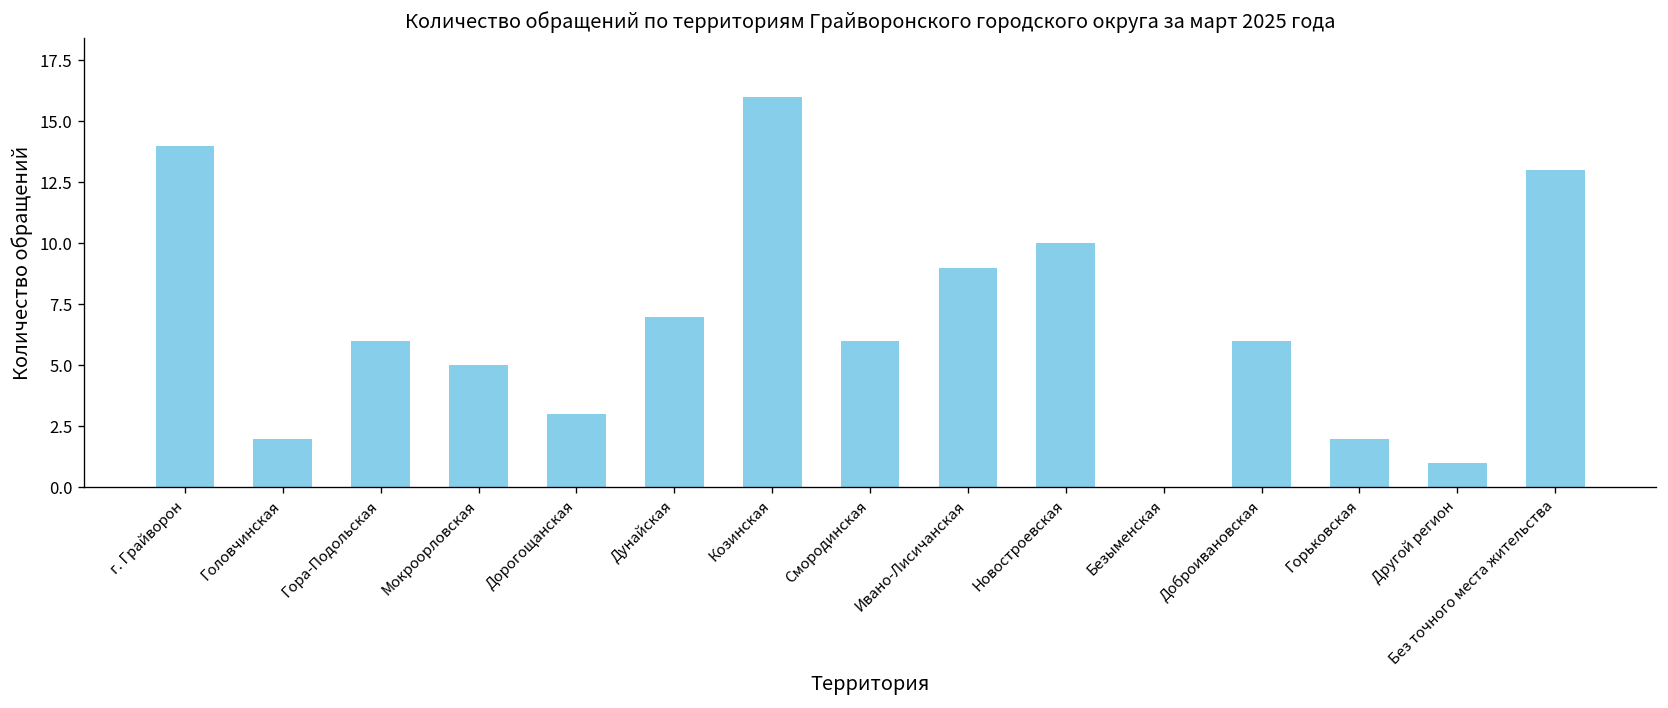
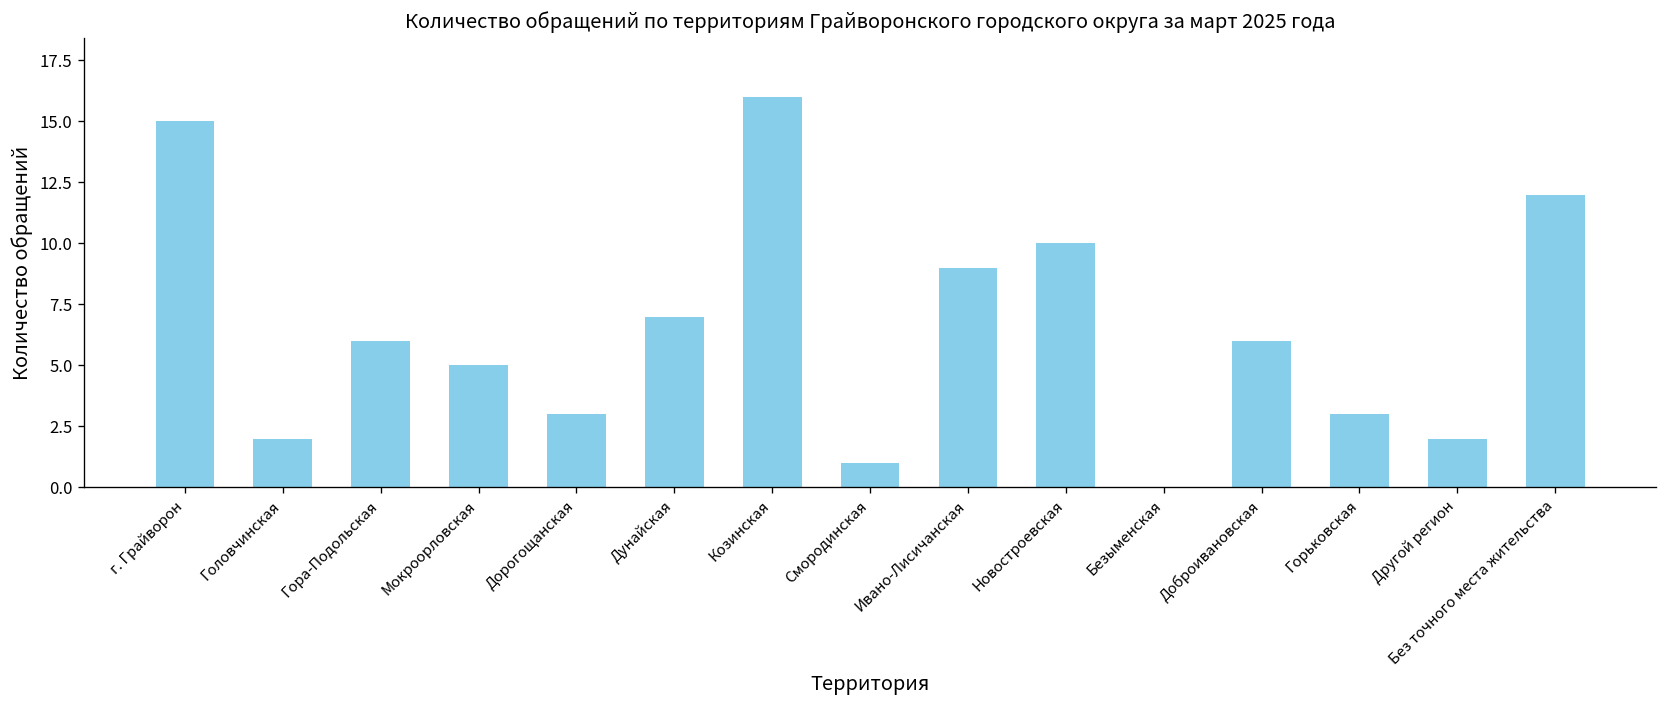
г. Грайворон: 14 -> 15
Смородинская: 6 -> 1
Горьковская: 2 -> 3
Другой регион: 1 -> 2
Без точного места жительства: 13 -> 12
